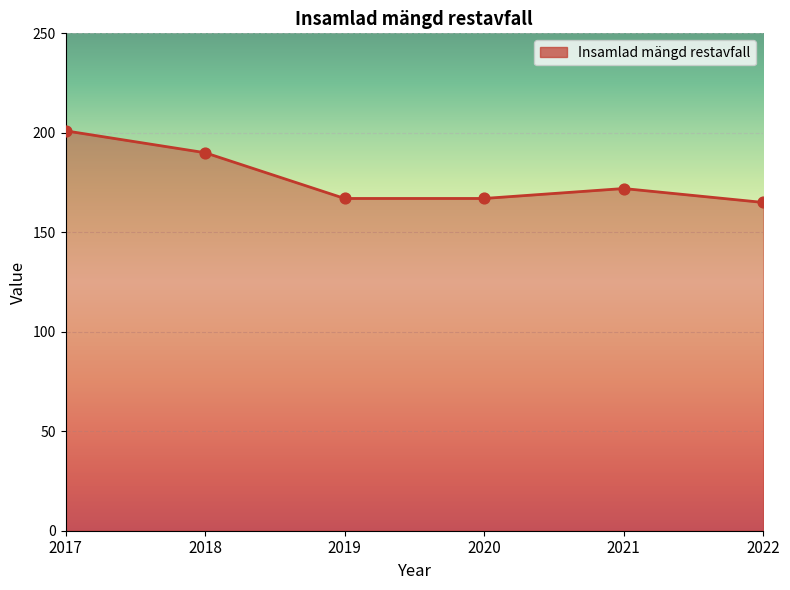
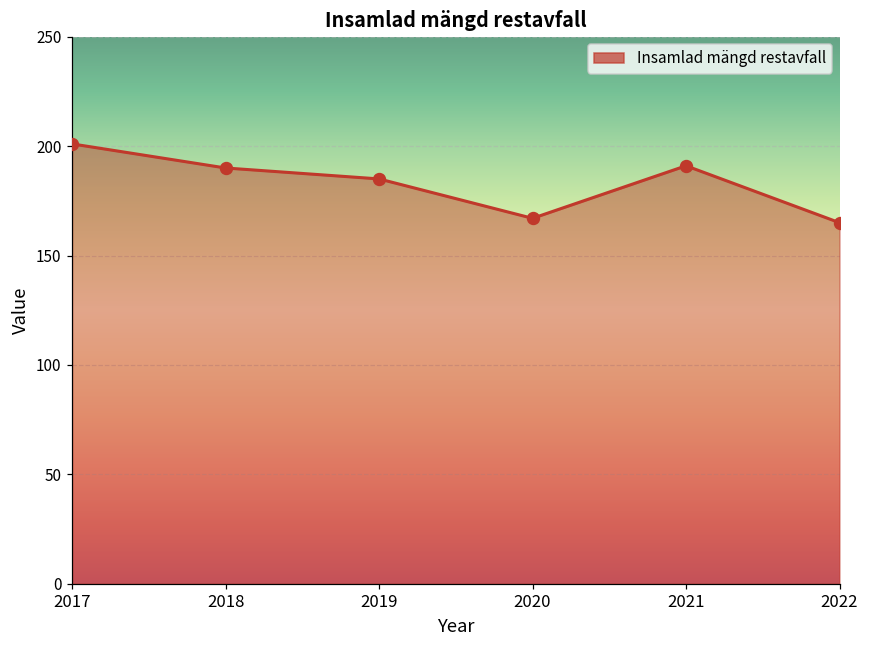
2019: 167 -> 185
2021: 172 -> 191
